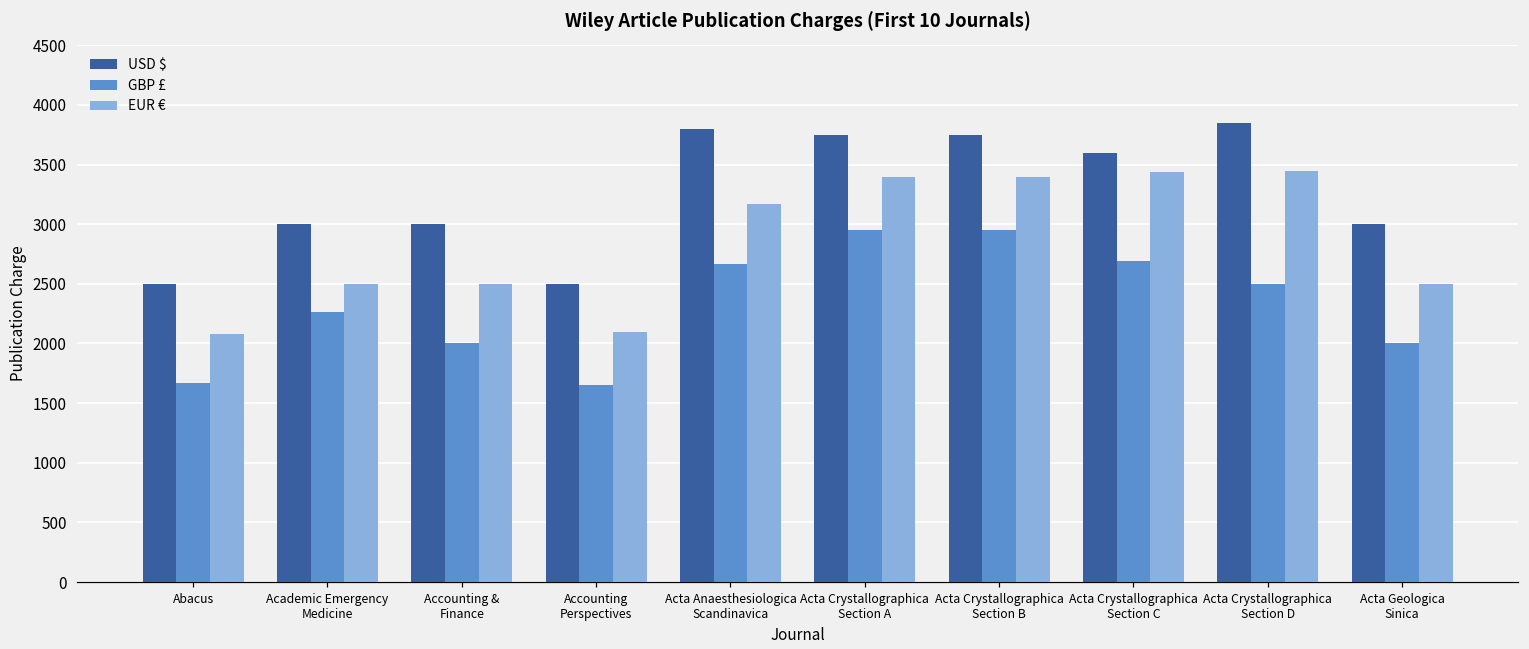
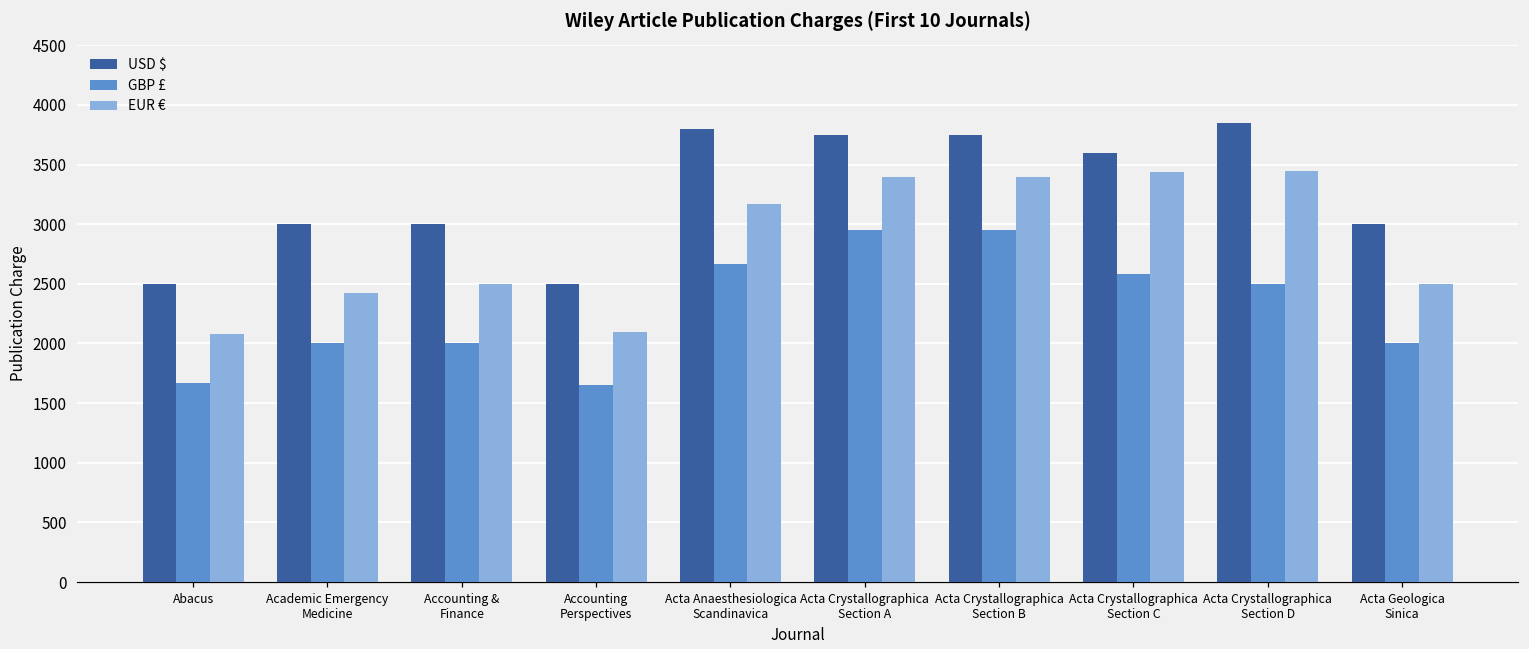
GBP £, Academic Emergency Medicine: 2260 -> 2000
EUR €, Academic Emergency Medicine: 2500 -> 2420
GBP £, Acta Crystallographica Section C: 2690 -> 2580
